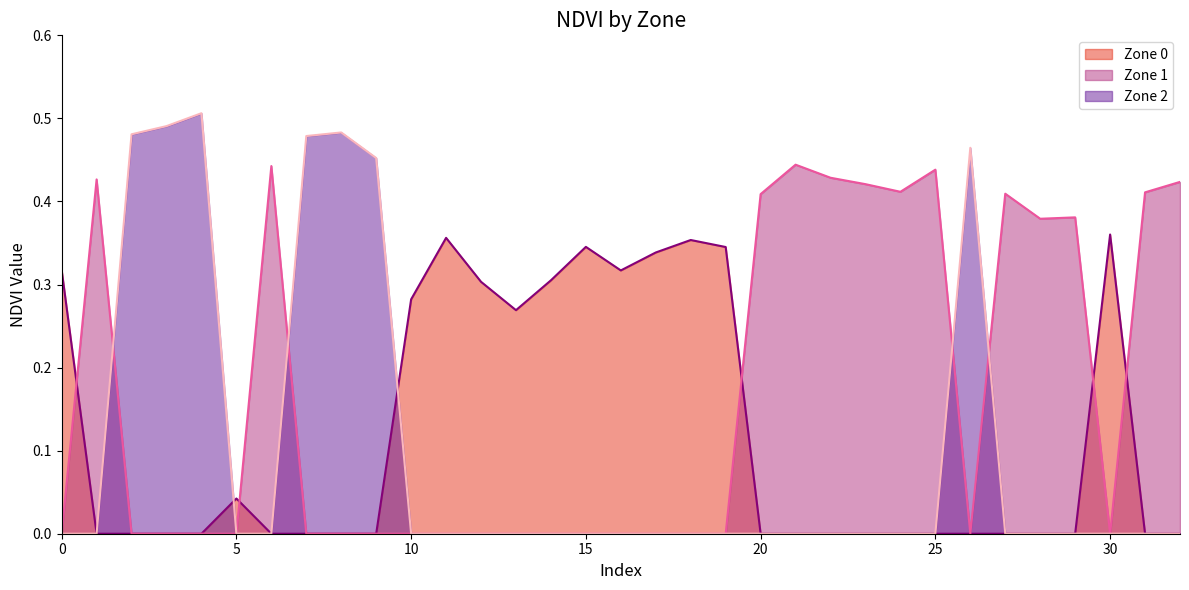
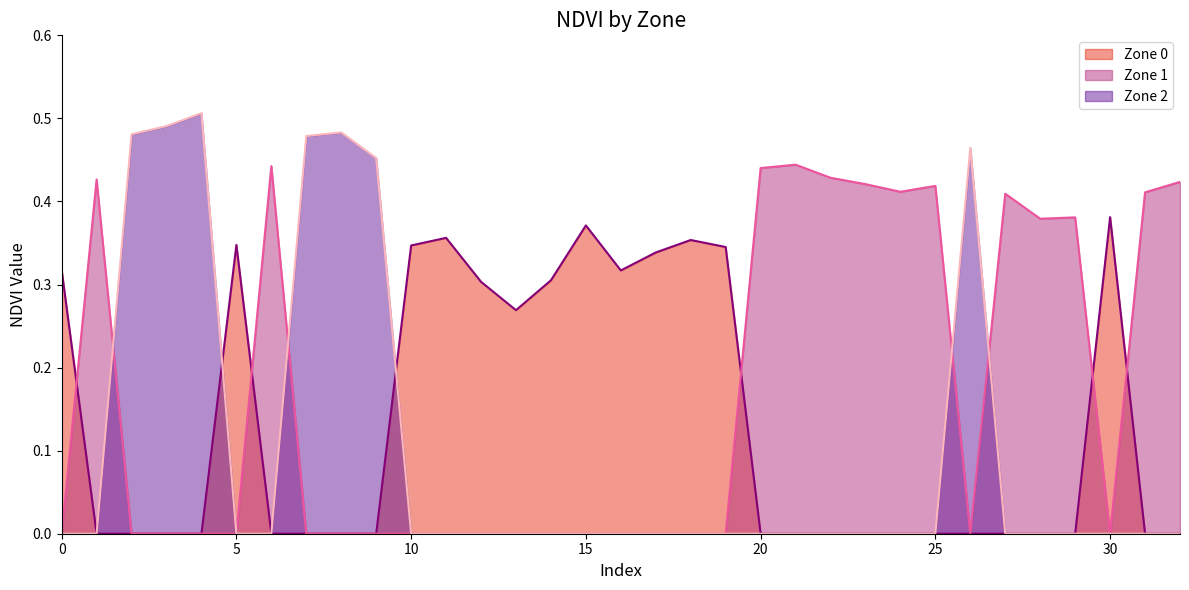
Zone 0, 5: 0.04 -> 0.35
Zone 0, 10: 0.28 -> 0.35
Zone 0, 15: 0.35 -> 0.37
Zone 1, 20: 0.41 -> 0.44
Zone 1, 25: 0.44 -> 0.42
Zone 0, 30: 0.36 -> 0.38
